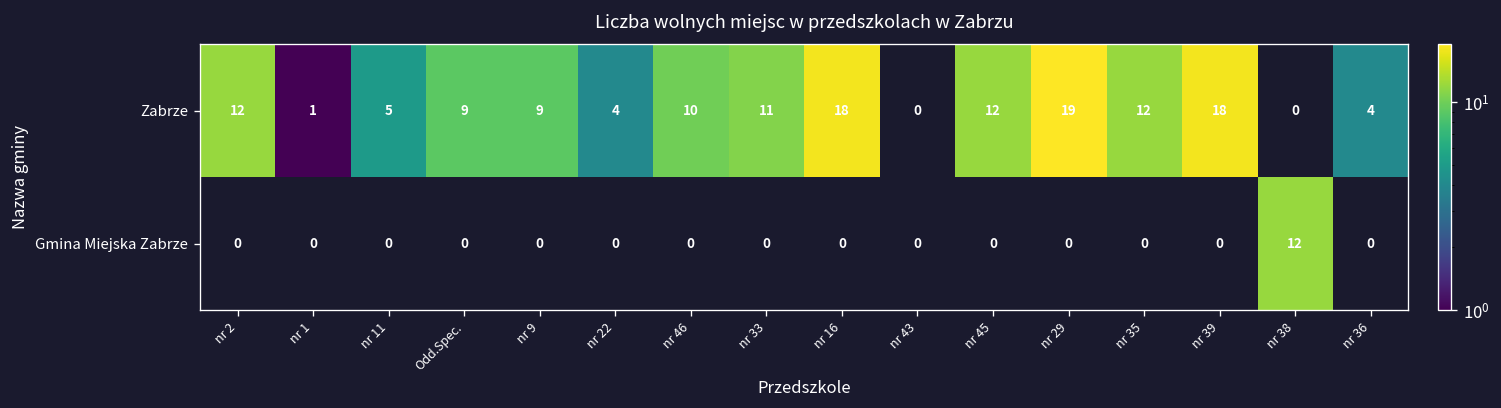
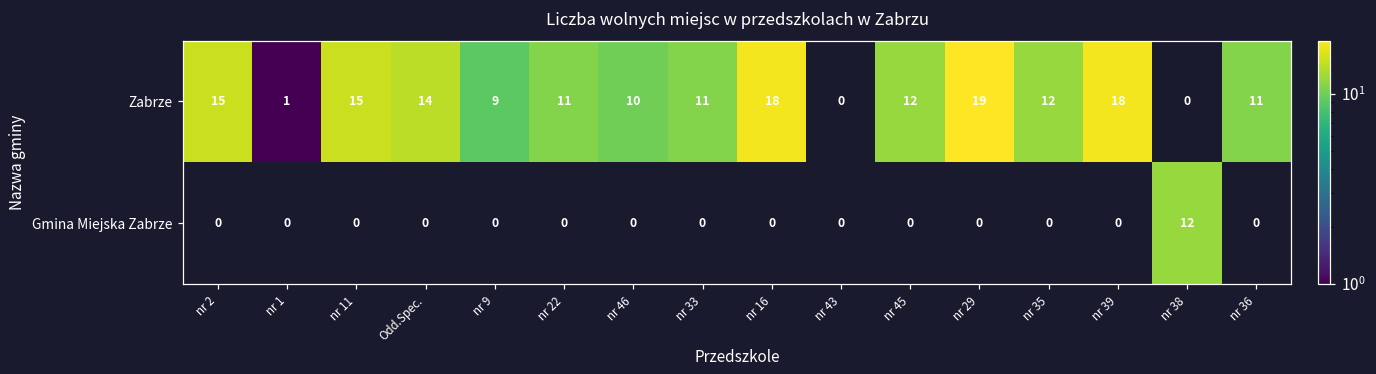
Zabrze, nr 2: 12 -> 15
Zabrze, nr 11: 5 -> 15
Zabrze, Odd.Spec.: 9 -> 14
Zabrze, nr 22: 4 -> 11
Zabrze, nr 36: 4 -> 11
